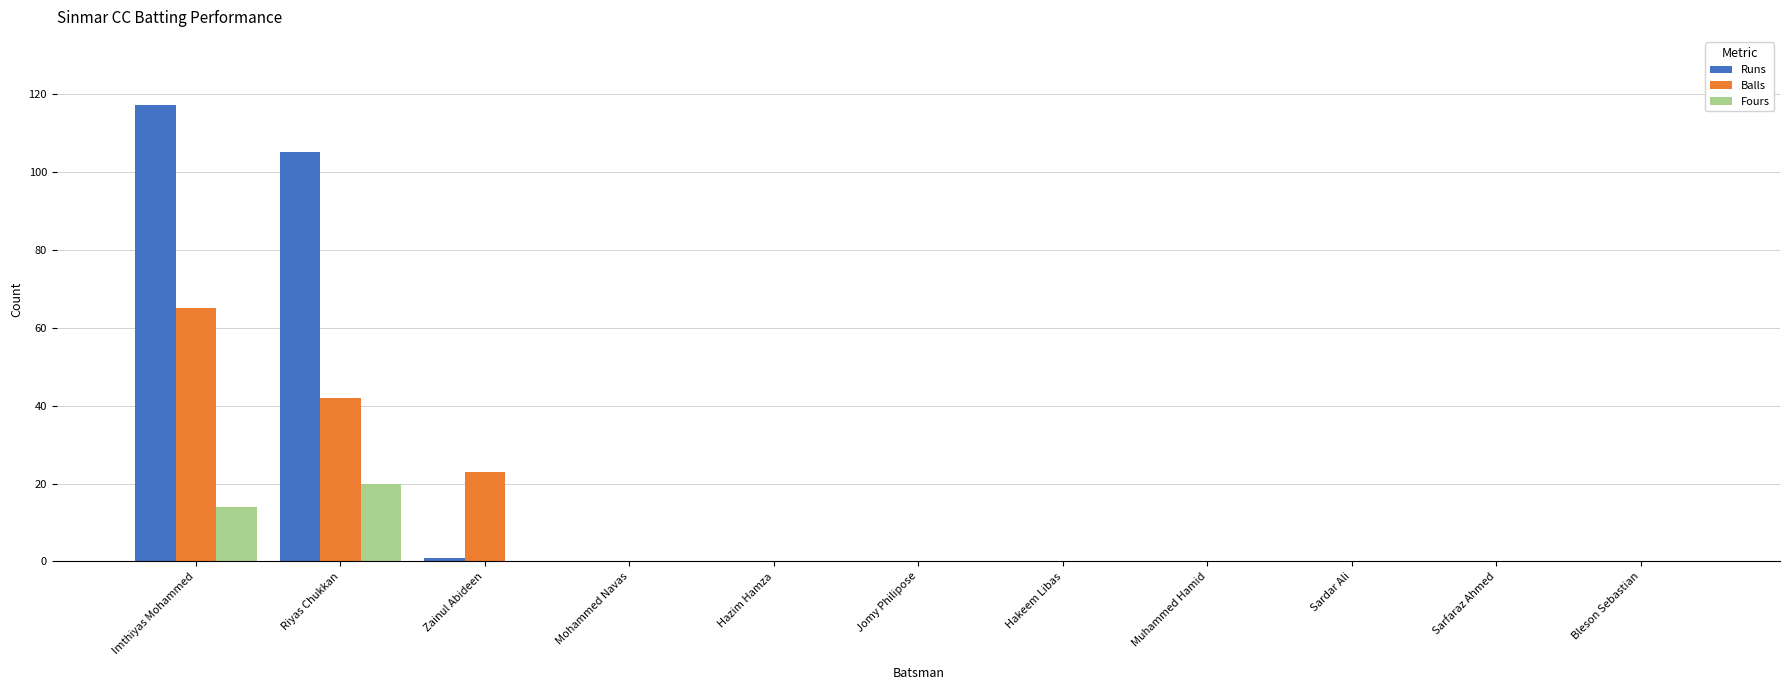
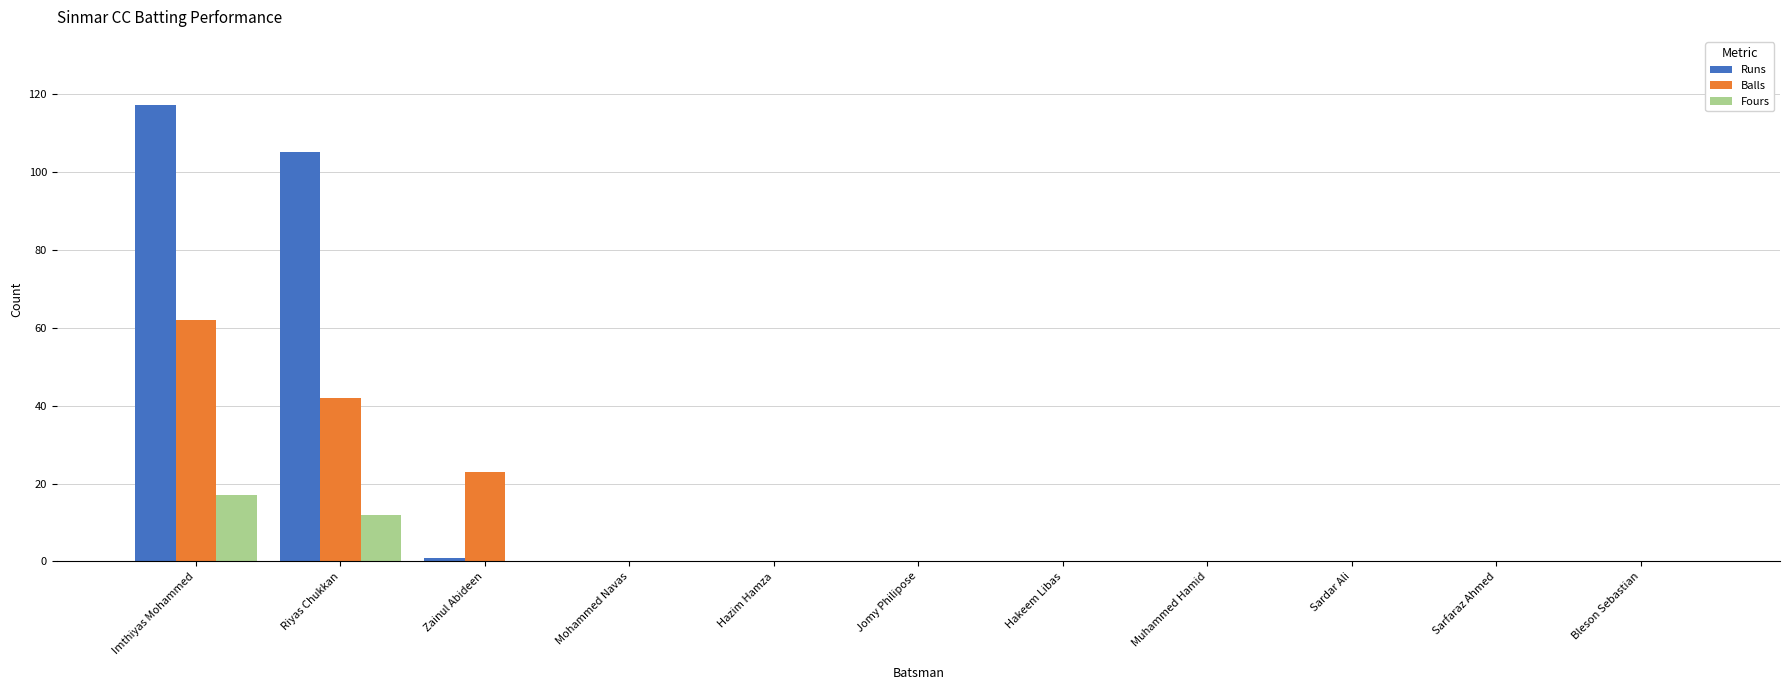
Balls, Imthiyas Mohammed: 65 -> 62
Fours, Imthiyas Mohammed: 14 -> 17
Fours, Riyas Chukkan: 20 -> 12
